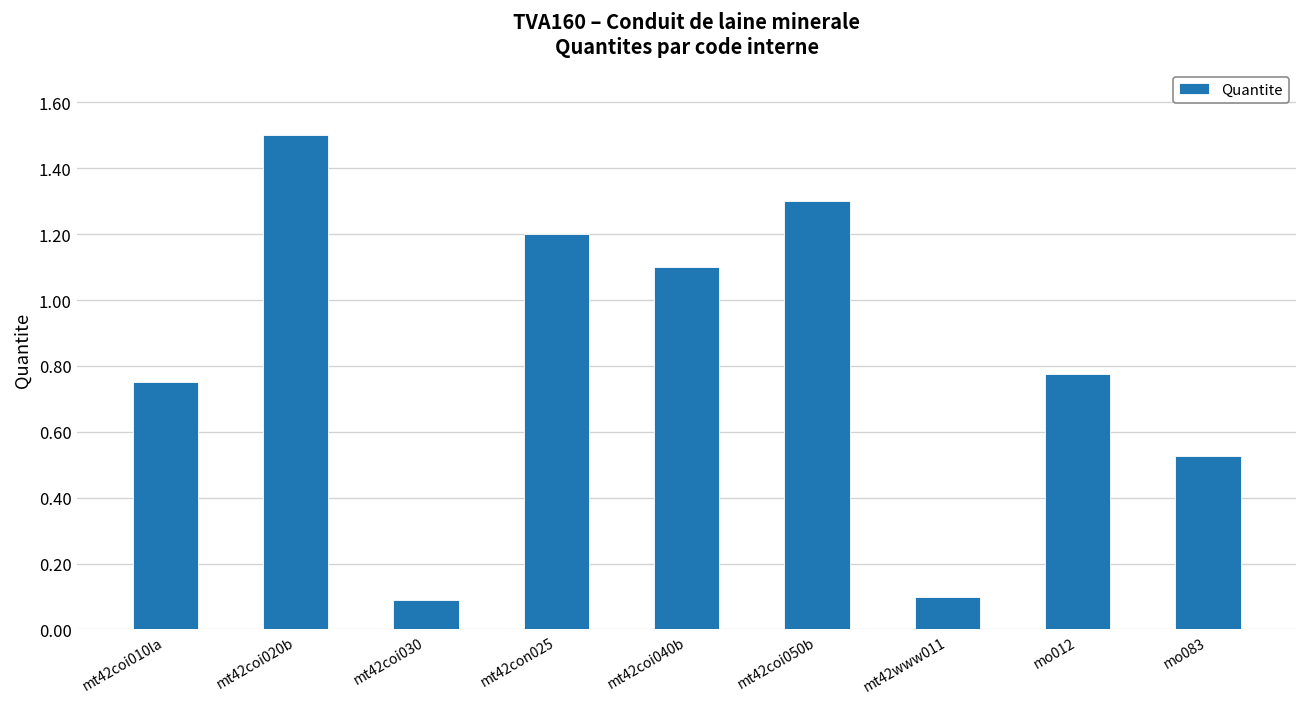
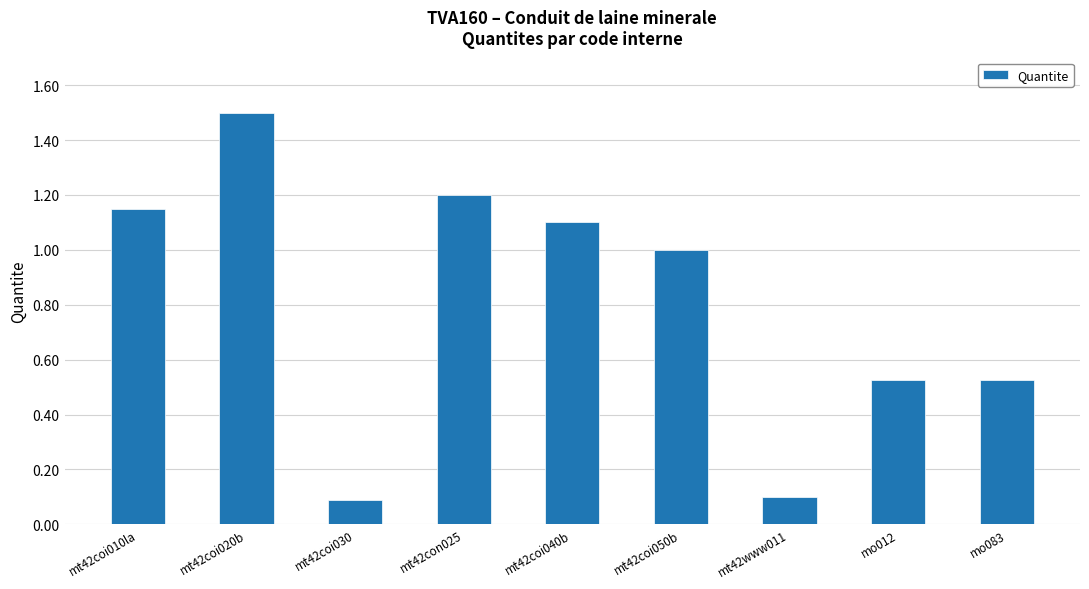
mt42coi010la: 0.75 -> 1.15
mt42coi050b: 1.3 -> 1.0
mo012: 0.78 -> 0.53
